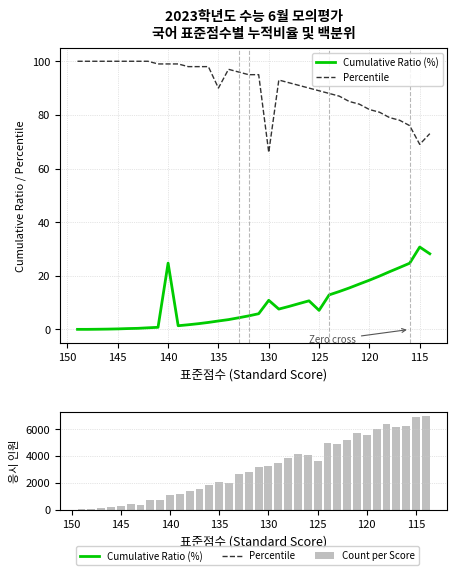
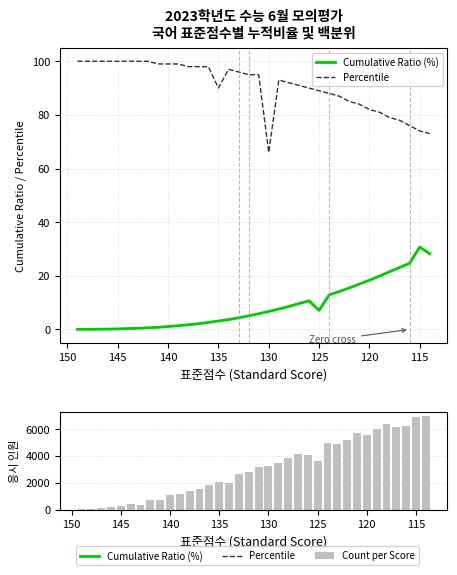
2023학년도 수능 6월 모의평가 국어 표준점수별 누적비율 및 백분위, Cumulative Ratio (%), 140: 25 -> 1
2023학년도 수능 6월 모의평가 국어 표준점수별 누적비율 및 백분위, Cumulative Ratio (%), 130: 11 -> 7
2023학년도 수능 6월 모의평가 국어 표준점수별 누적비율 및 백분위, Percentile, 115: 69 -> 74
